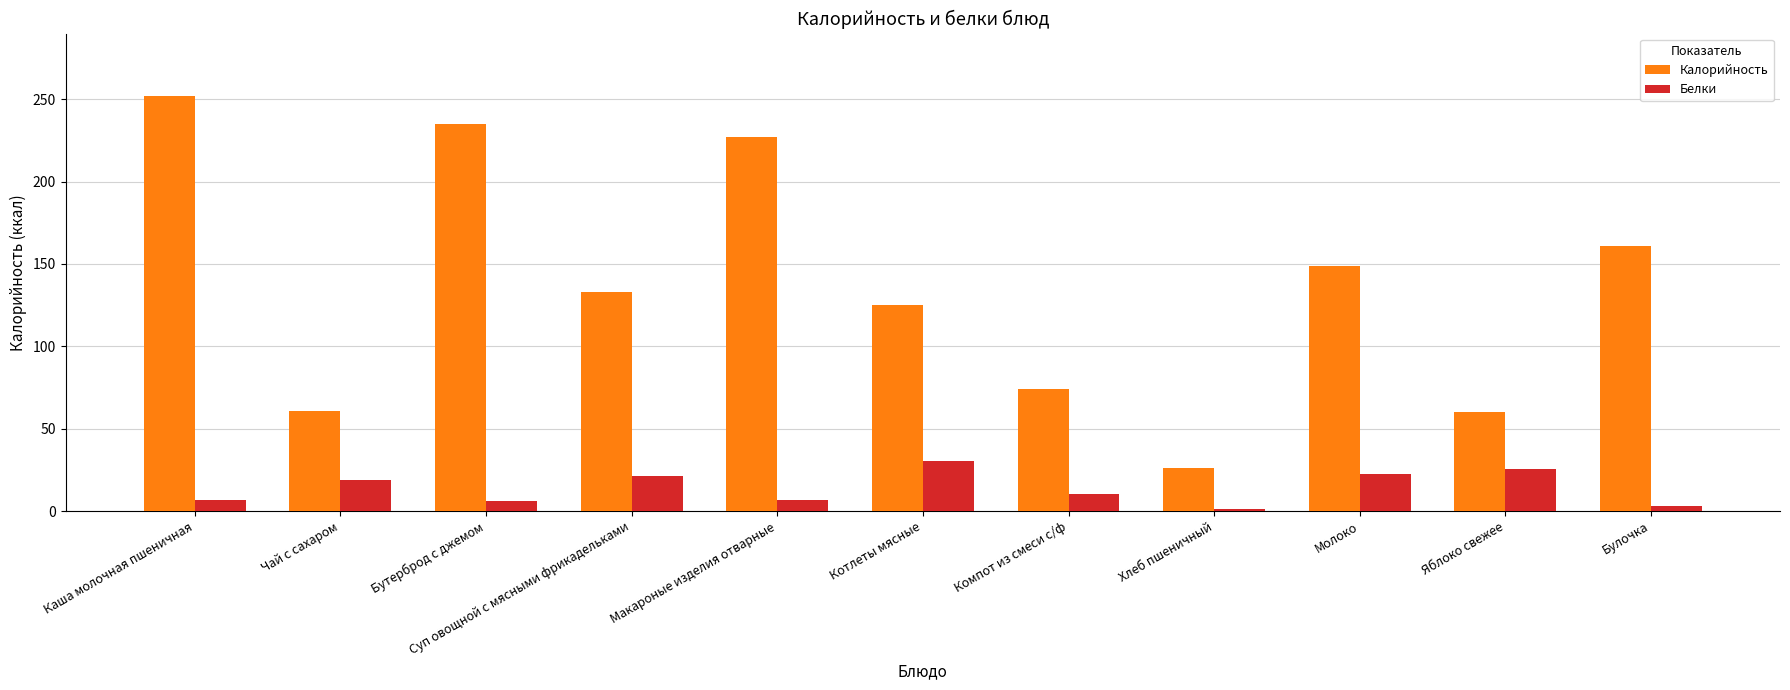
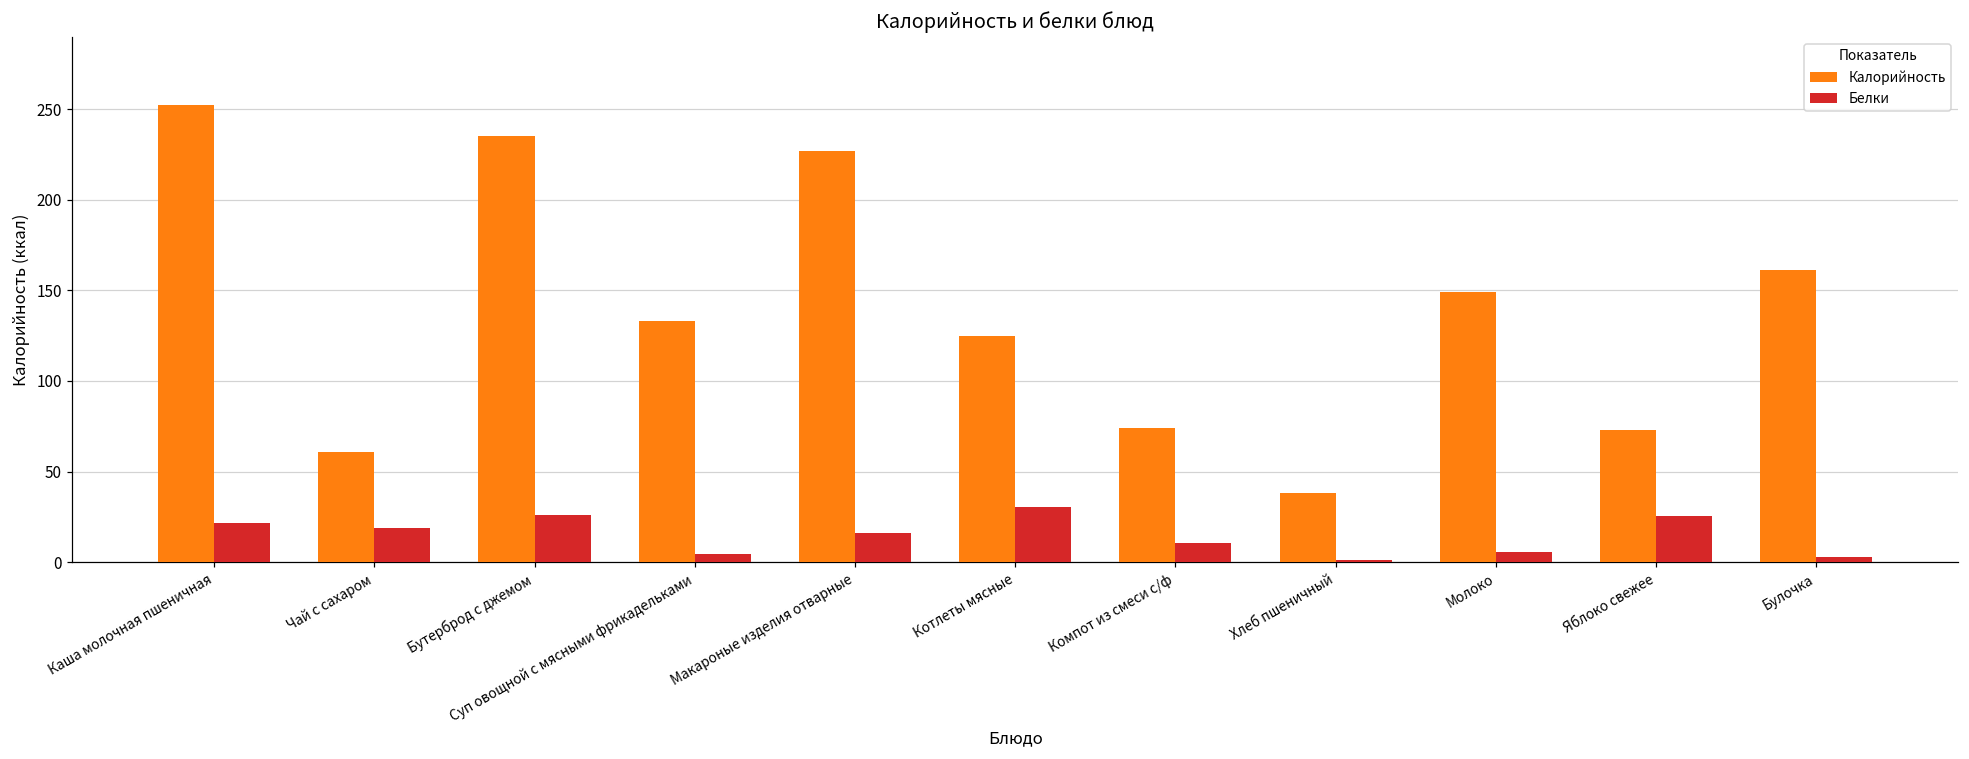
Белки, Каша молочная пшеничная: 7 -> 22
Белки, Бутерброд с джемом: 6 -> 26
Белки, Суп овощной с мясными фрикадельками: 21 -> 5
Белки, Макароные изделия отварные: 7 -> 16
Калорийность, Хлеб пшеничный: 26 -> 38
Белки, Молоко: 23 -> 6
Калорийность, Яблоко свежее: 60 -> 73
